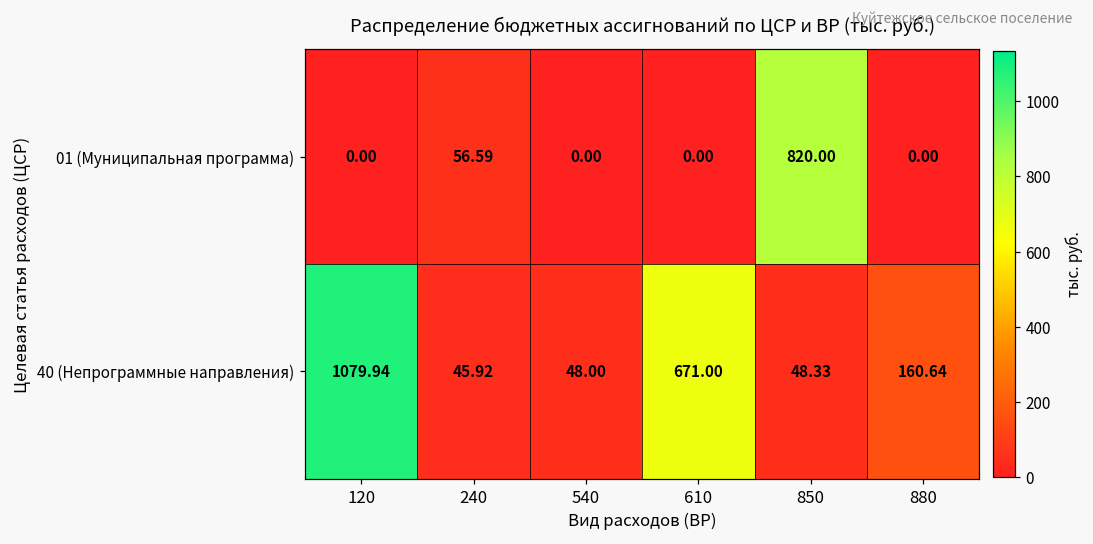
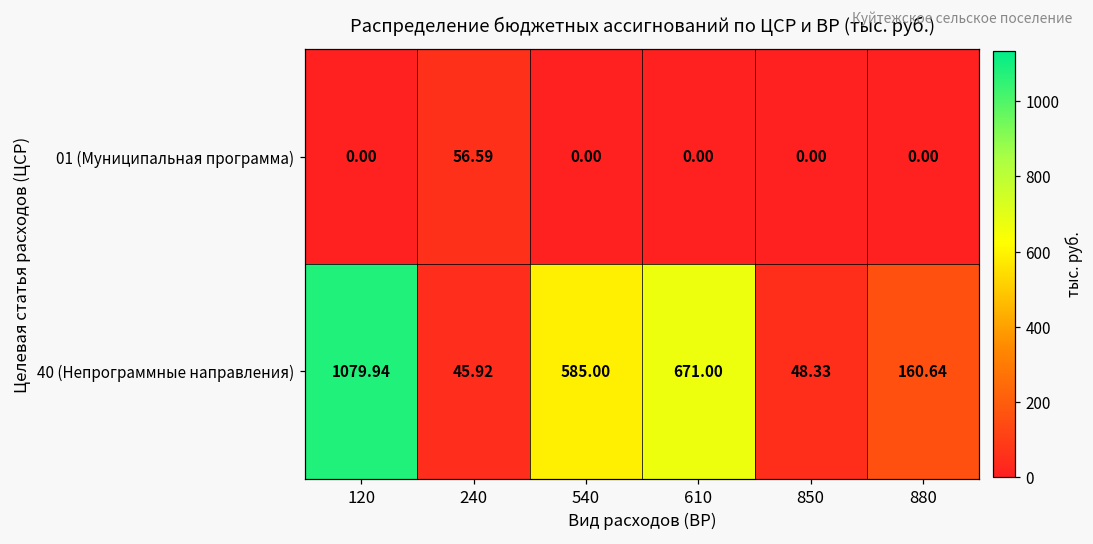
01 (Муниципальная программа), 850: 820.00 -> 0.00
40 (Непрограммные направления), 540: 48.00 -> 585.00
